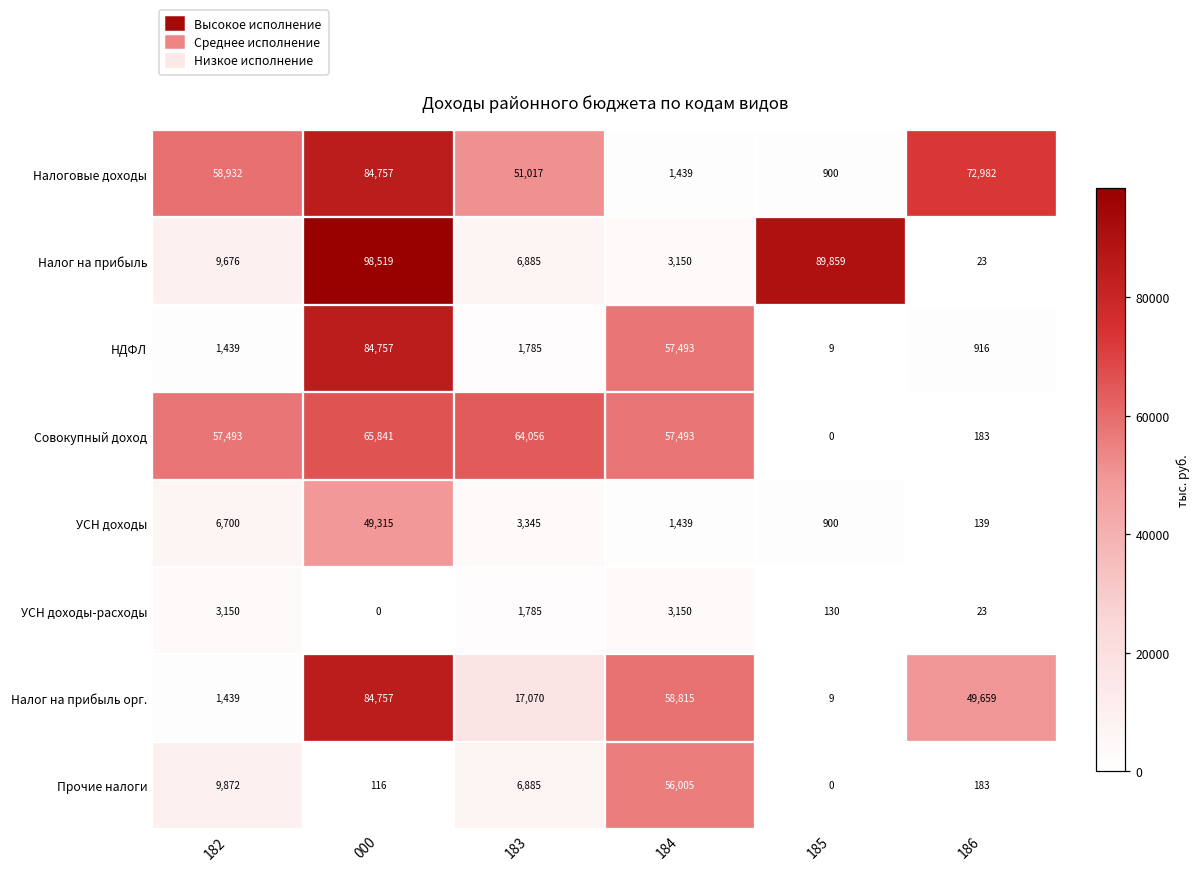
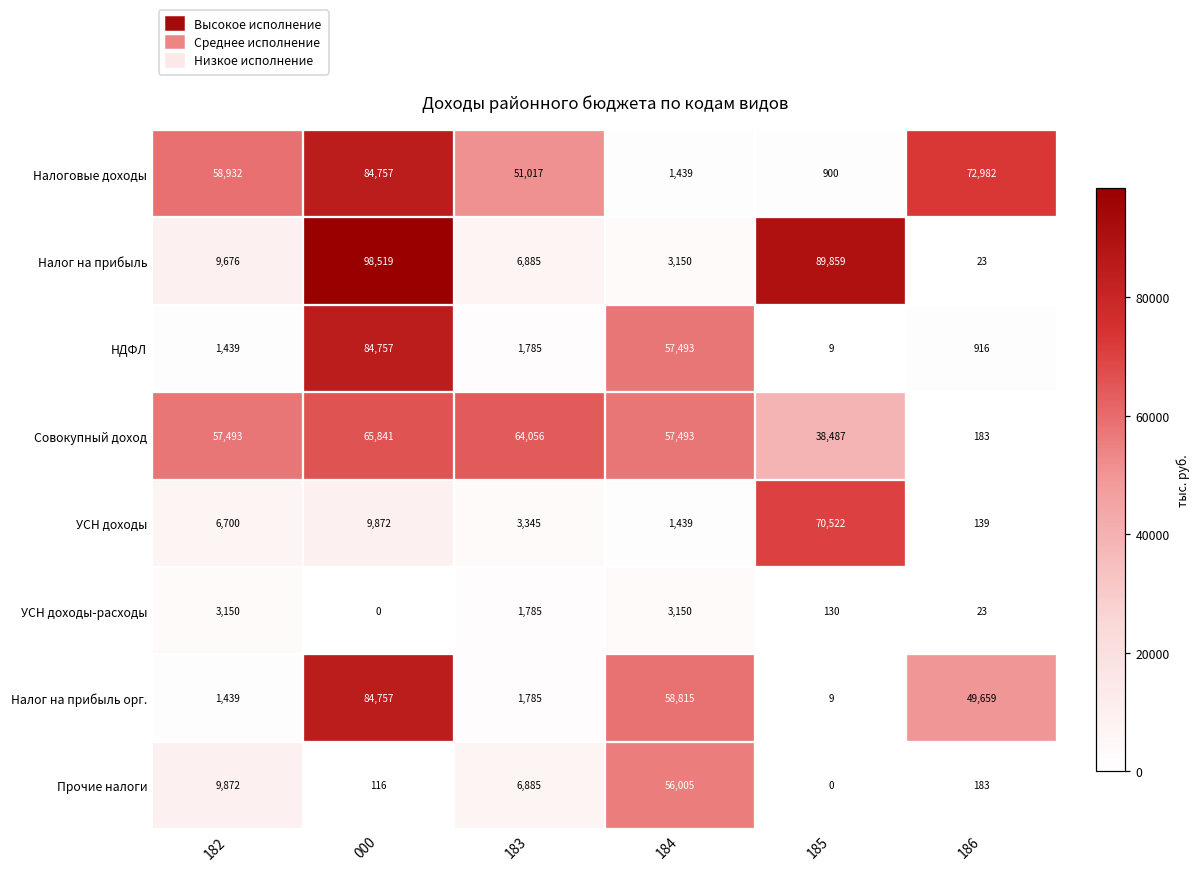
Совокупный доход, 185: 0 -> 38,487
УСН доходы, 000: 49,315 -> 9,872
УСН доходы, 185: 900 -> 70,522
Налог на прибыль орг., 183: 17,070 -> 1,785
